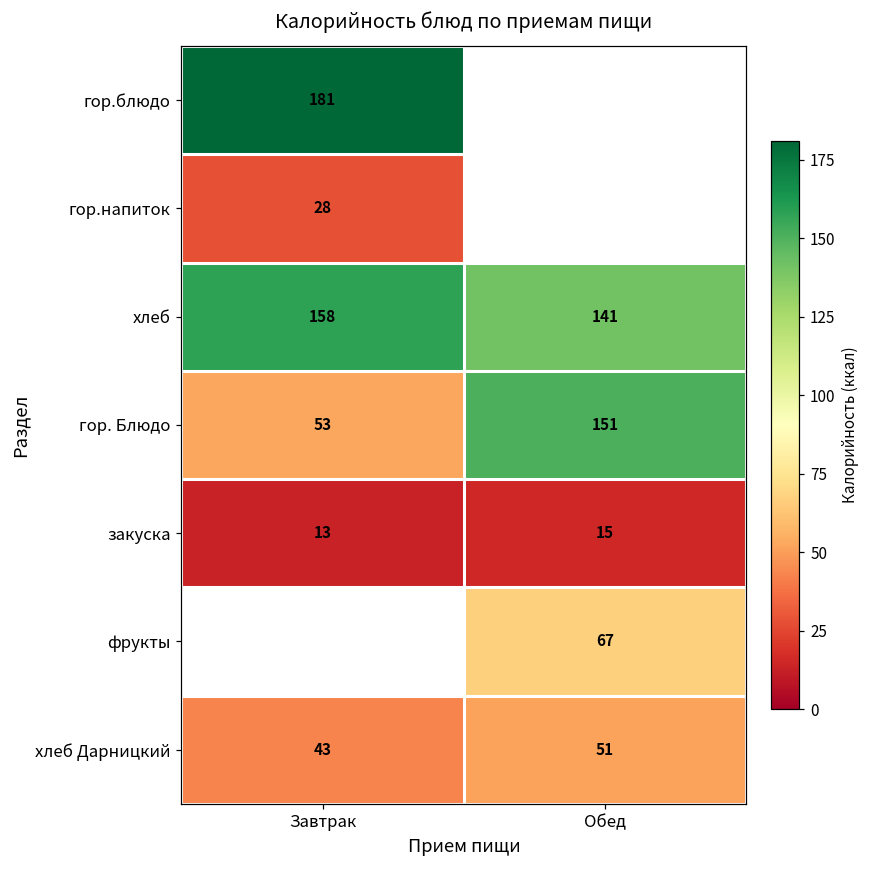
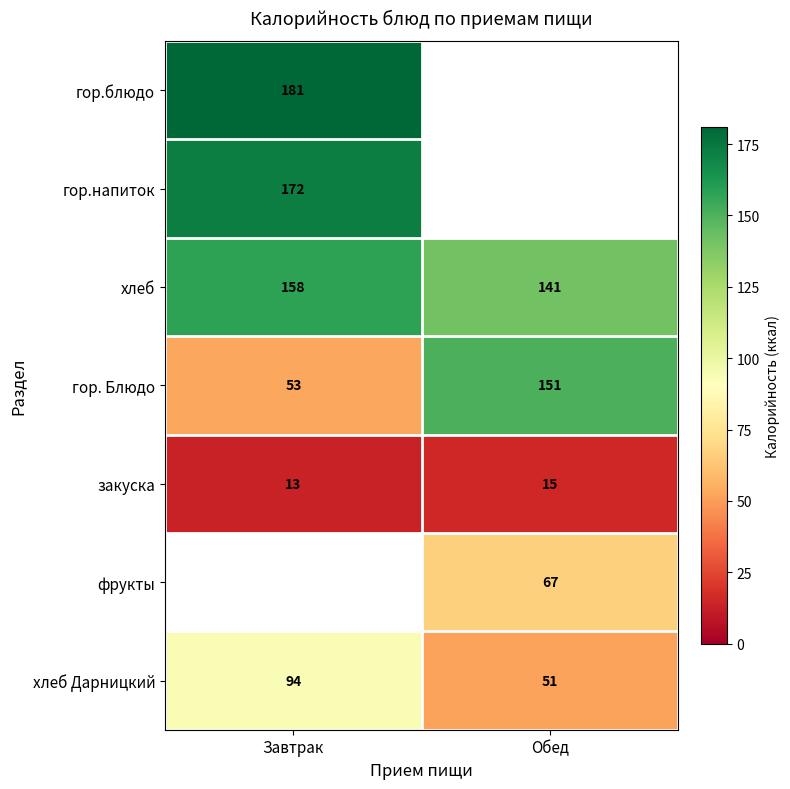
гор.напиток, Завтрак: 28 -> 172
хлеб Дарницкий, Завтрак: 43 -> 94
